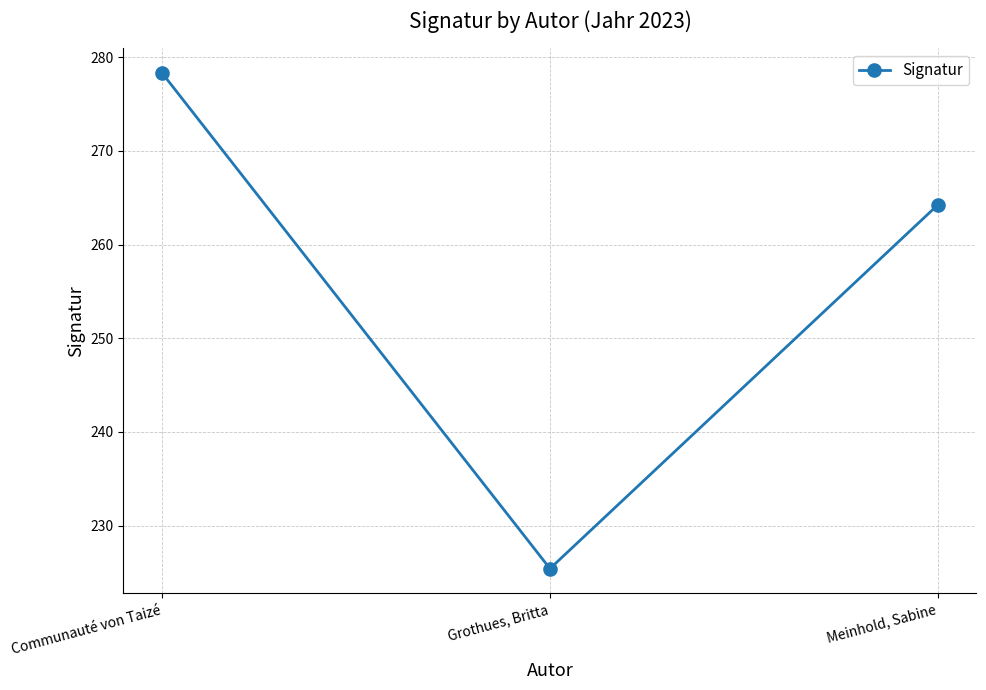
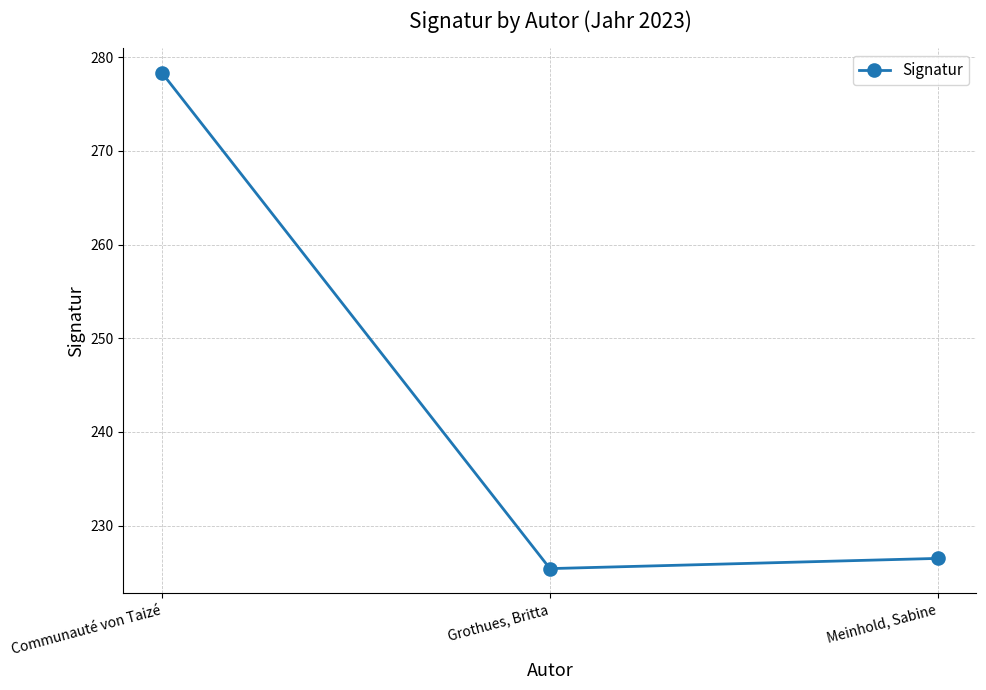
Meinhold, Sabine: 264 -> 226
